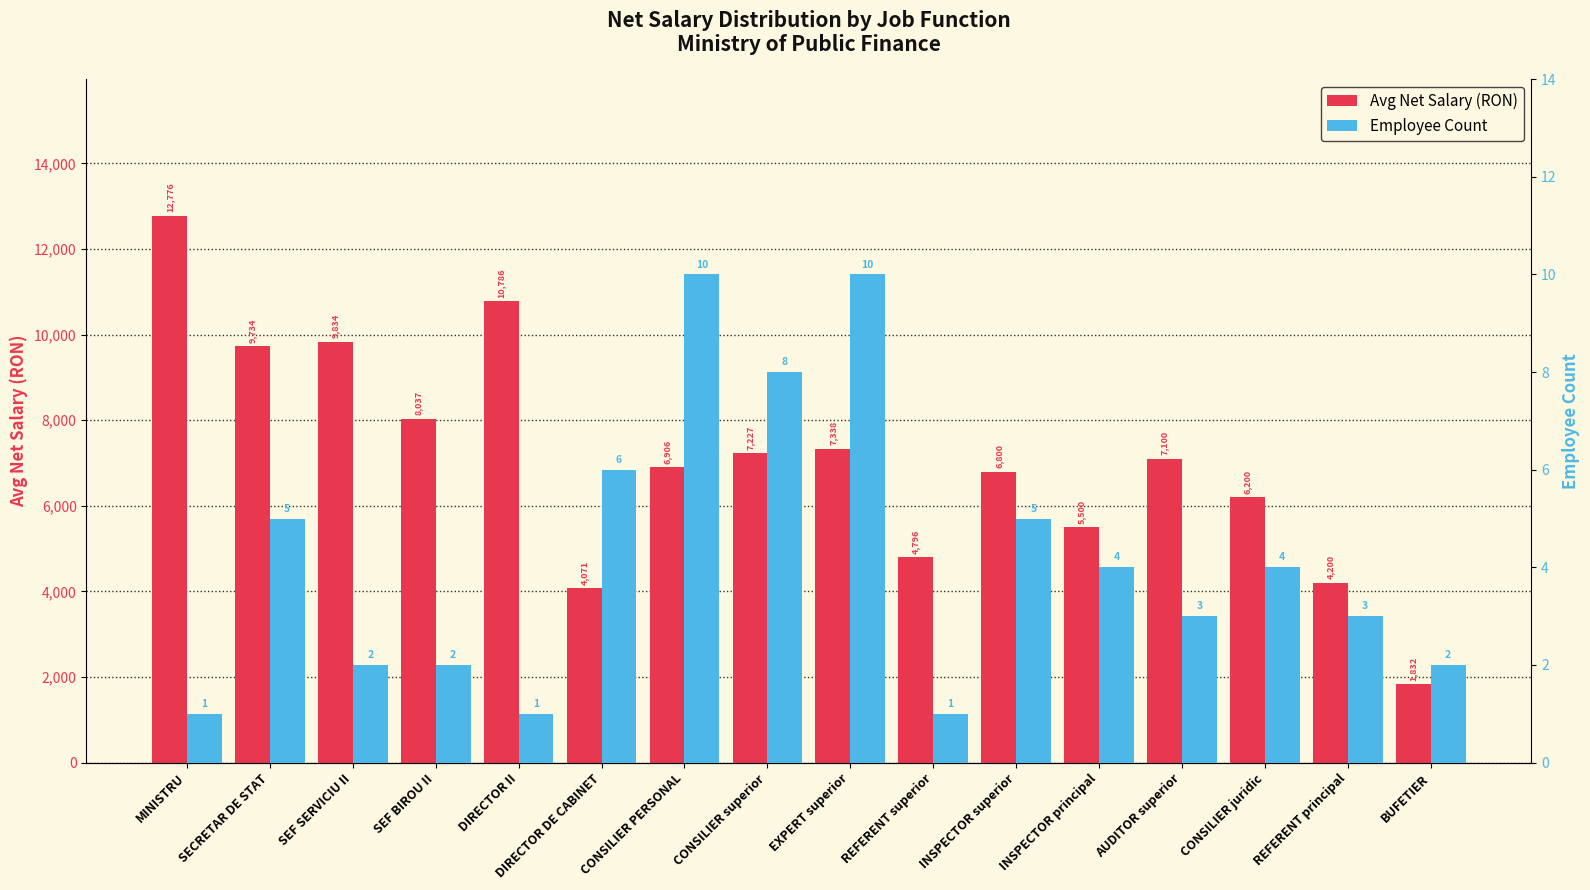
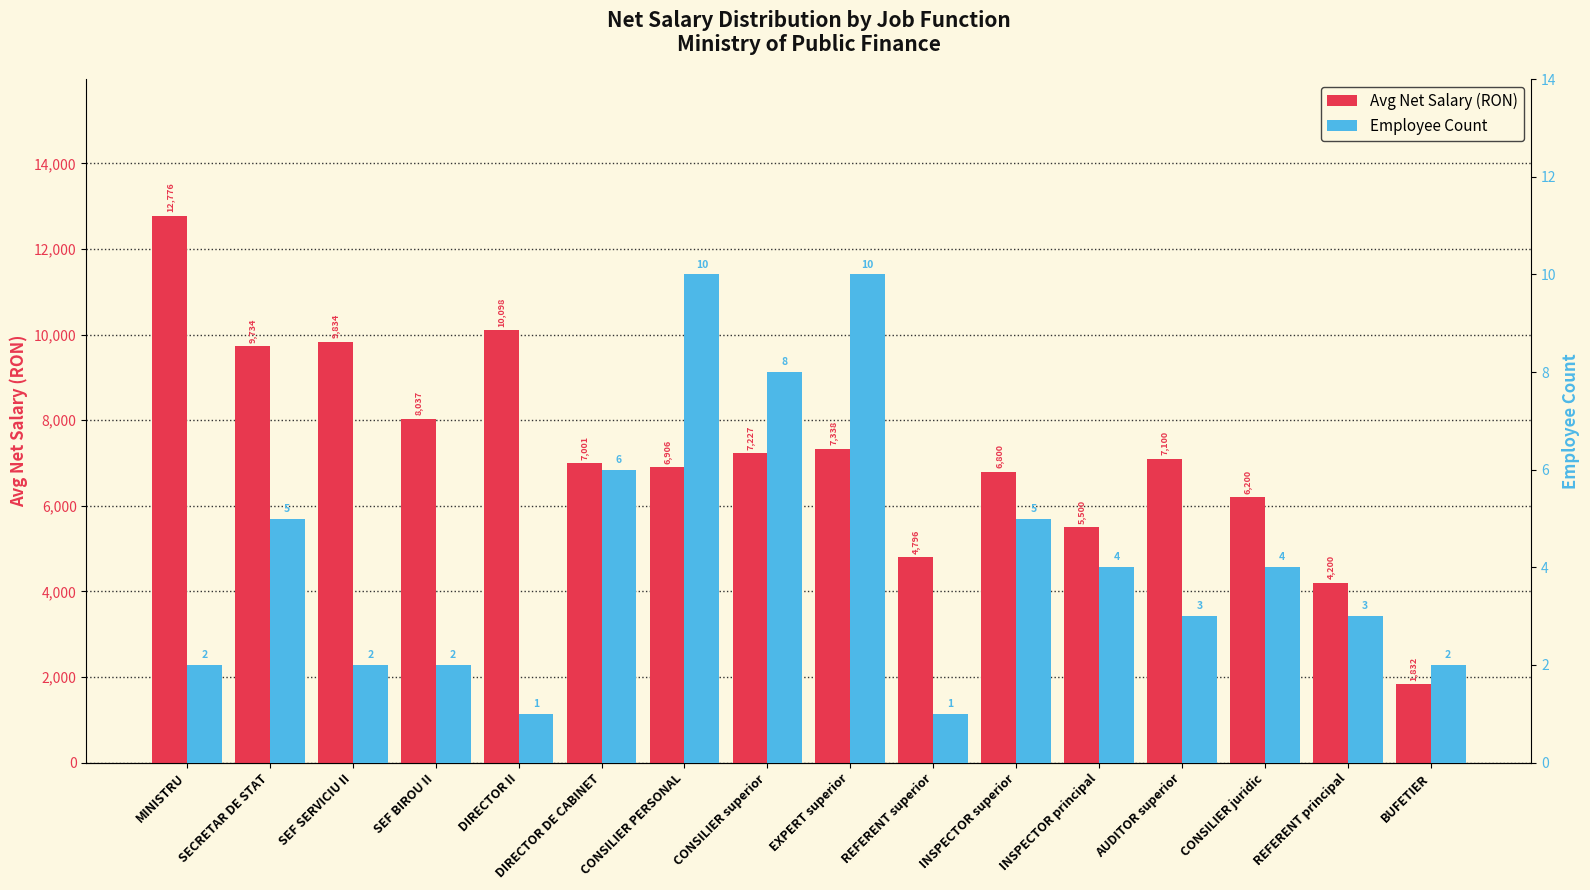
Avg Net Salary (RON), DIRECTOR II: 10,786 -> 10,098
Avg Net Salary (RON), DIRECTOR DE CABINET: 4,071 -> 7,001
Employee Count, MINISTRU: 1 -> 2
